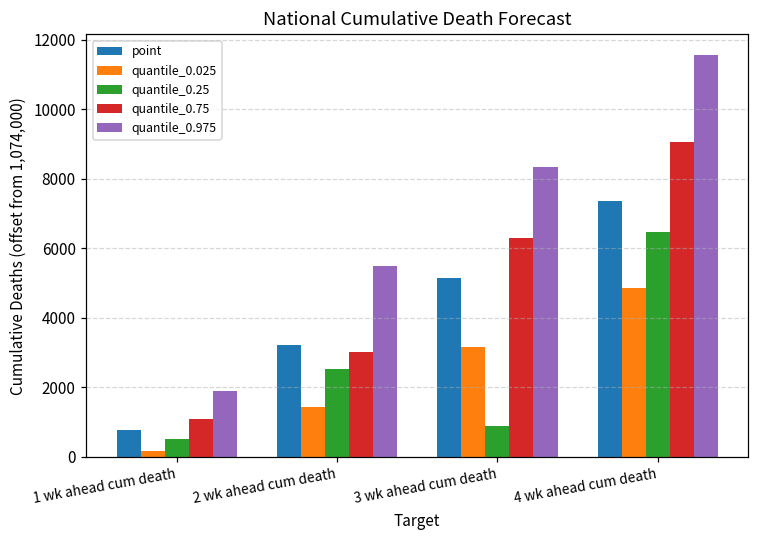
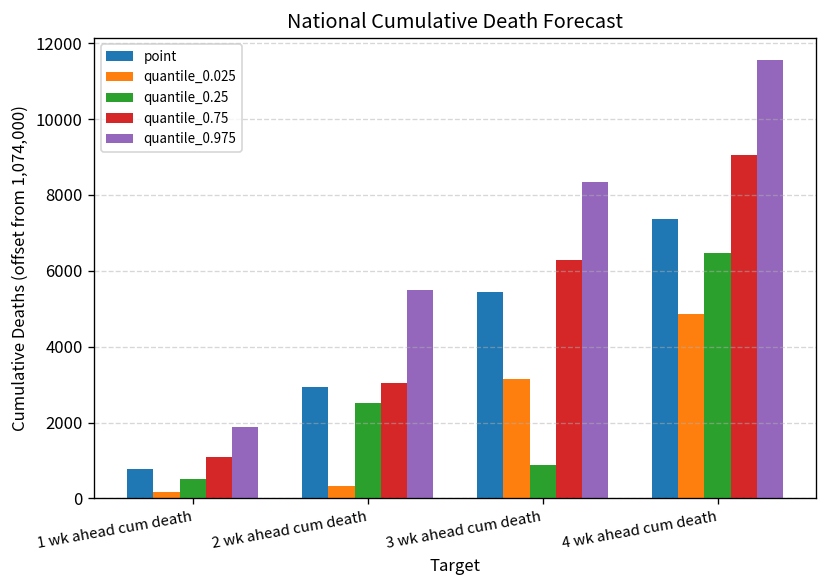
point, 2 wk ahead cum death: 3200 -> 2900
quantile_0.025, 2 wk ahead cum death: 1400 -> 300
point, 3 wk ahead cum death: 5100 -> 5500
